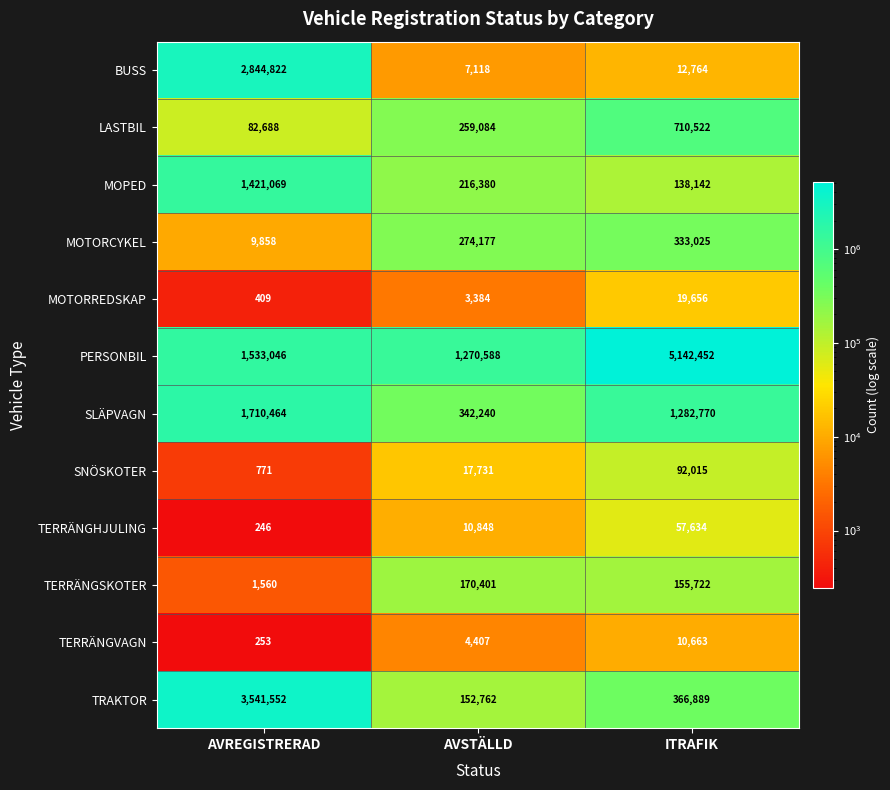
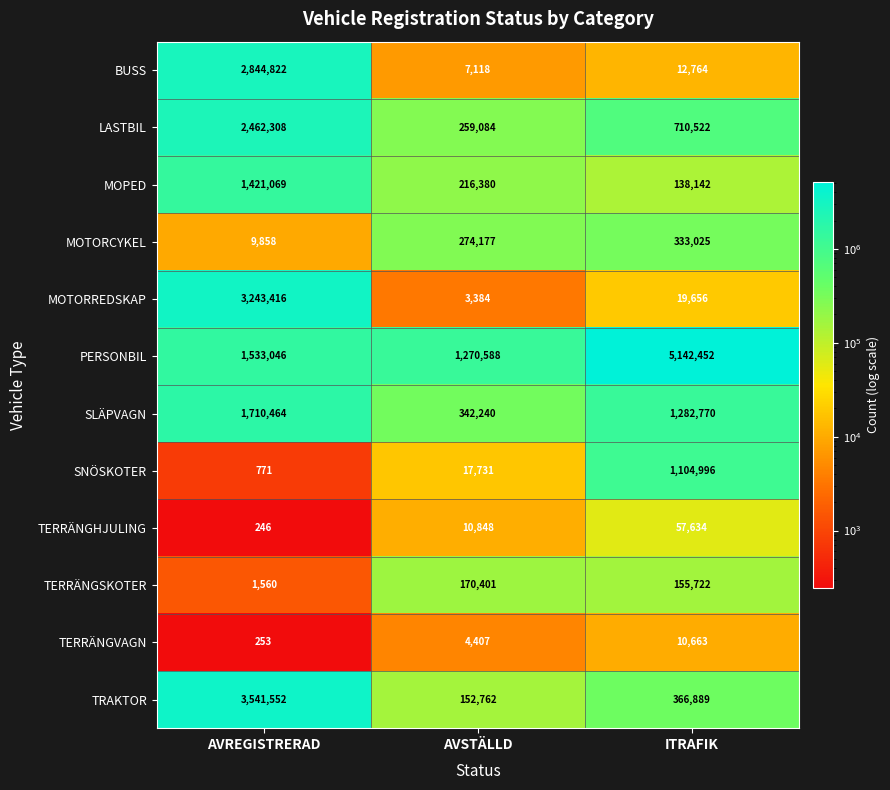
LASTBIL, AVREGISTRERAD: 82,688 -> 2,462,308
MOTORREDSKAP, AVREGISTRERAD: 409 -> 3,243,416
SNÖSKOTER, ITRAFIK: 92,015 -> 1,104,996
